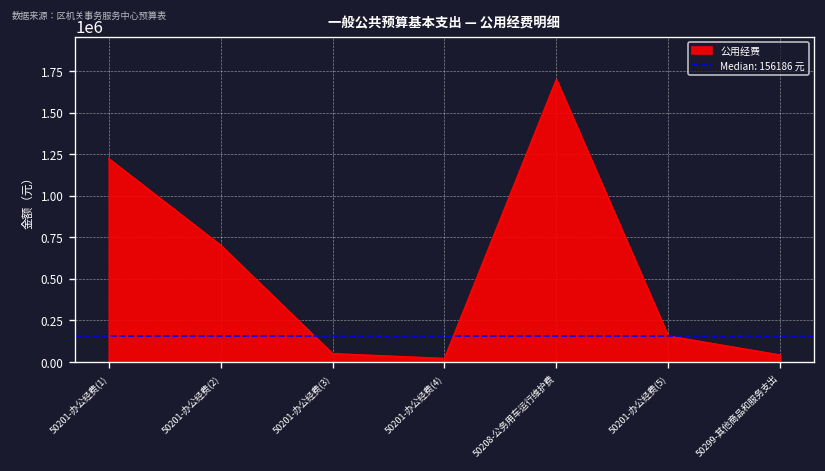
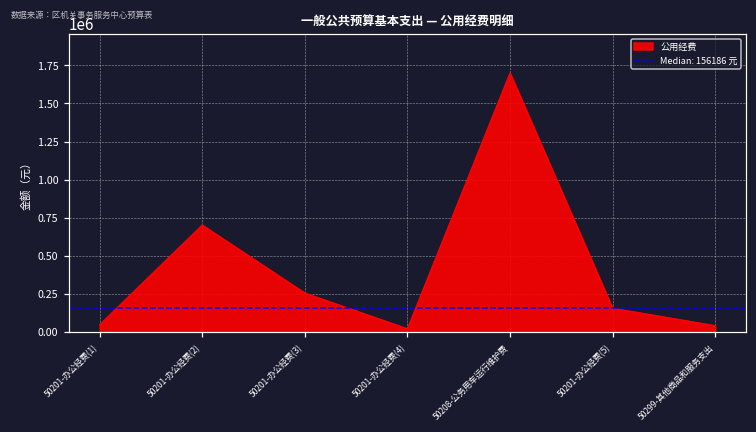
50201-办公经费(1): 1220000 -> 50000
50201-办公经费(3): 50000 -> 260000
